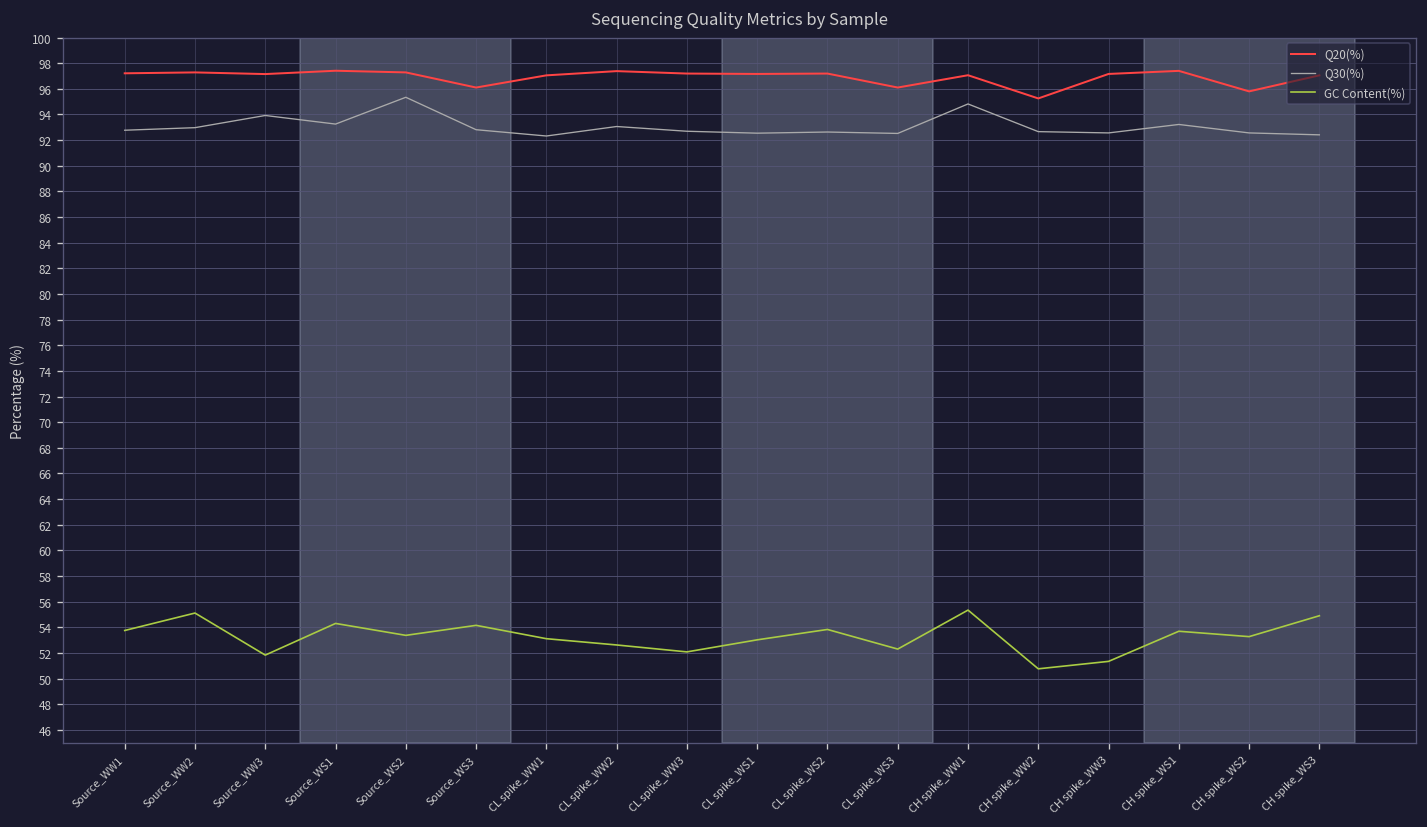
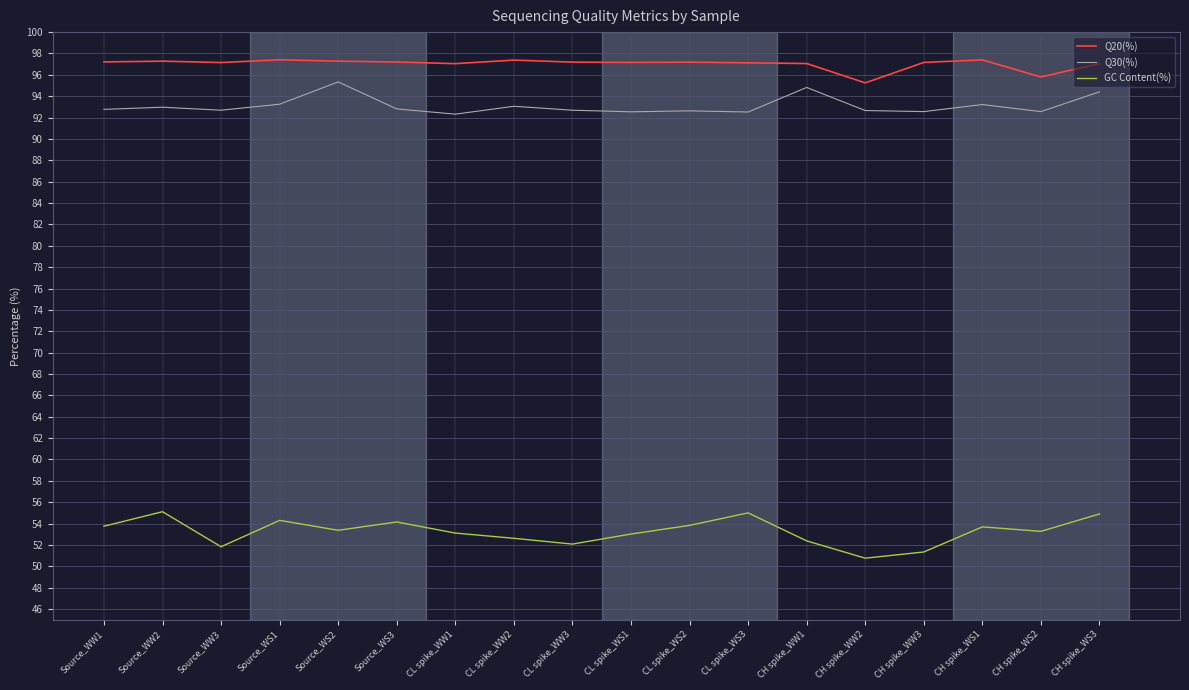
Q30(%), Source_WW3: 93.9 -> 92.7
Q20(%), Source_WS3: 96.1 -> 97.2
Q20(%), CL spike_WS3: 96.1 -> 97.1
GC Content(%), CL spike_WS3: 52.3 -> 55.0
GC Content(%), CH spike_WW1: 55.3 -> 52.4
Q30(%), CH spike_WS3: 92.4 -> 94.4
